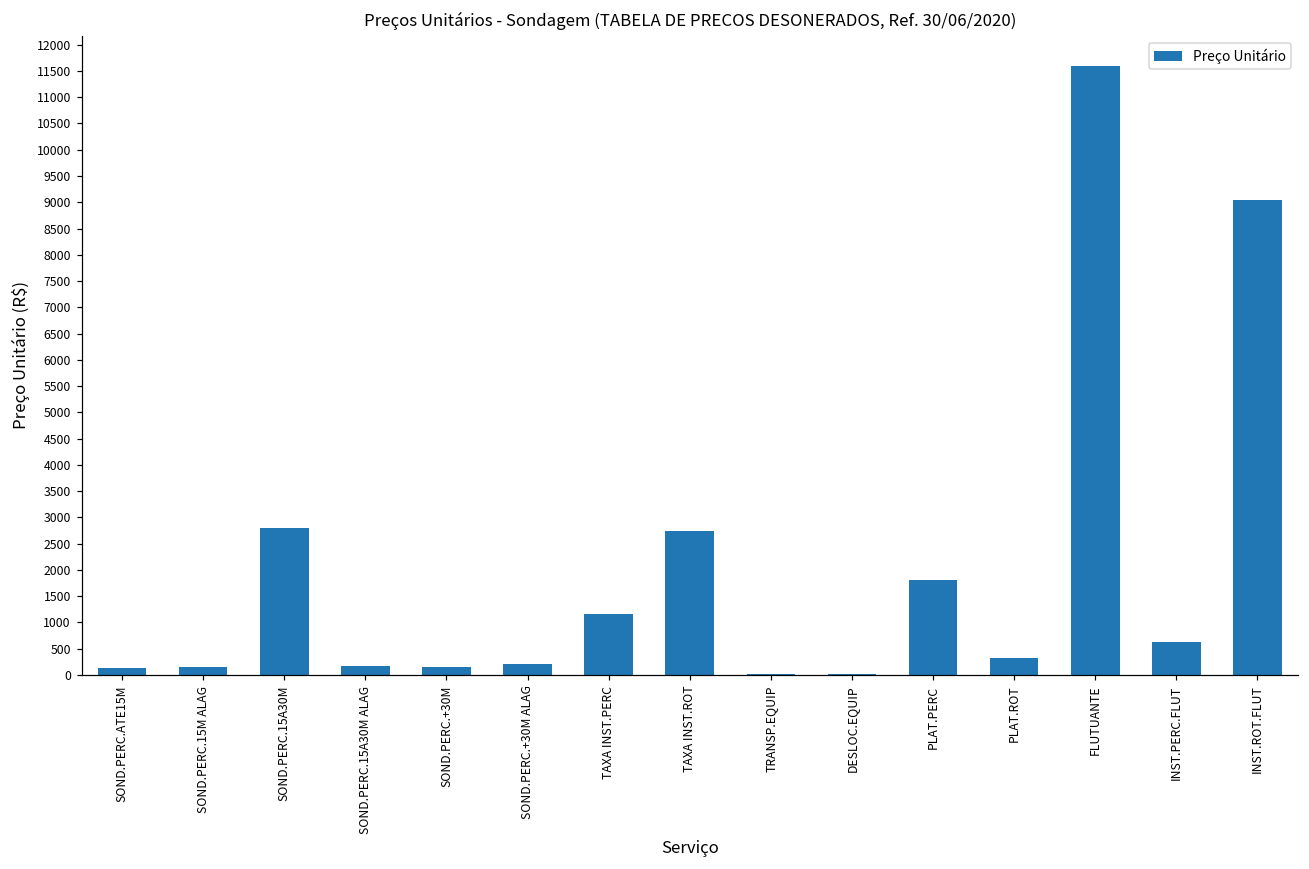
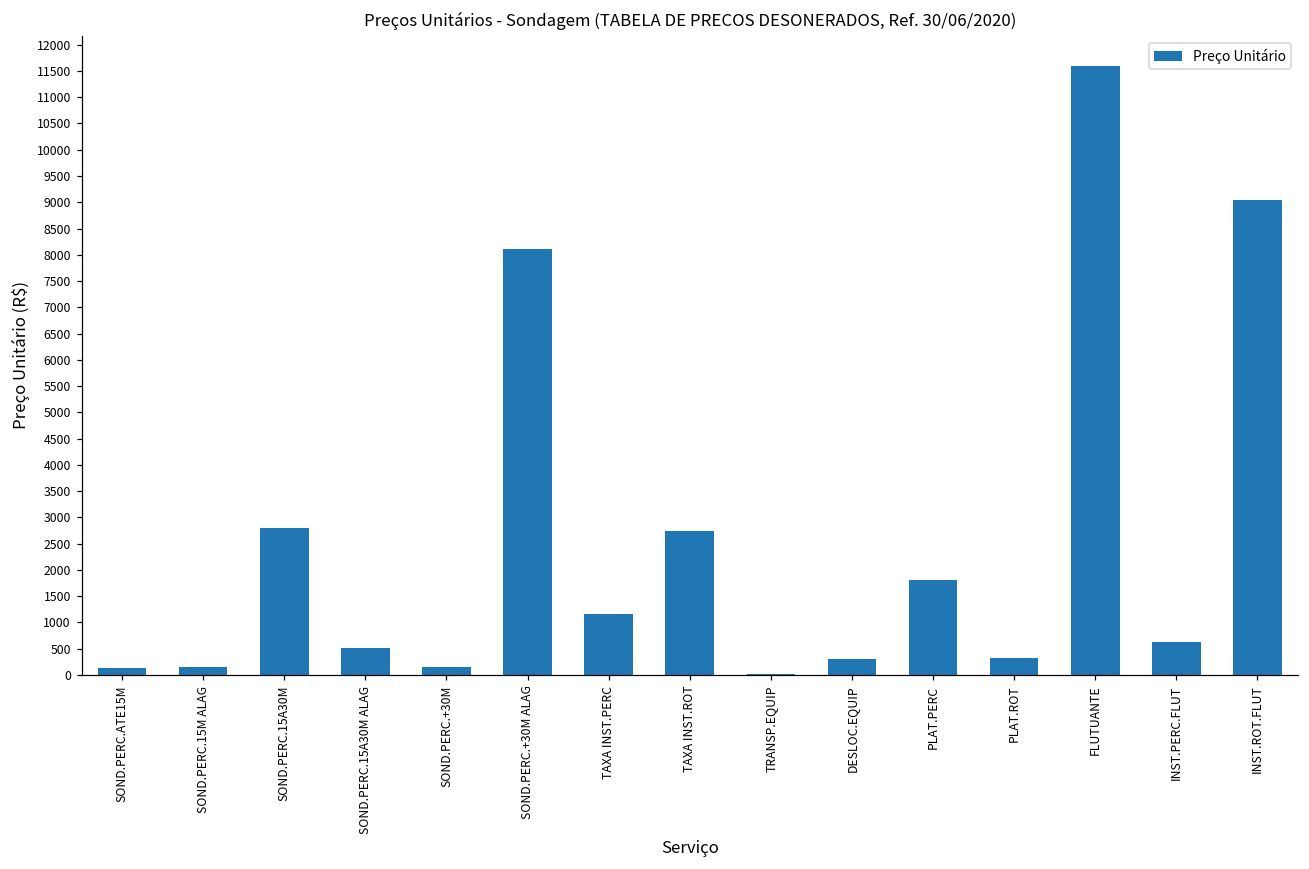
SOND.PERC.15A30M ALAG: 200 -> 500
SOND.PERC.+30M ALAG: 200 -> 8100
DESLOC.EQUIP: 0 -> 300
